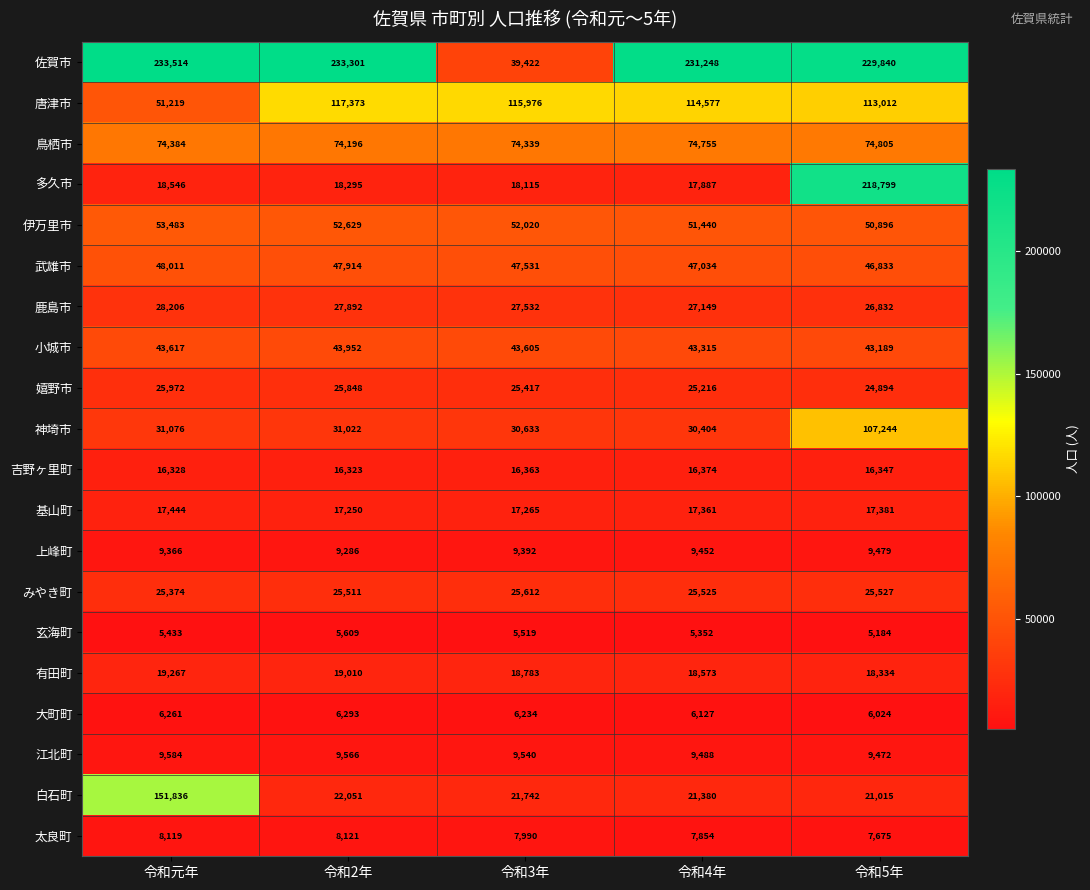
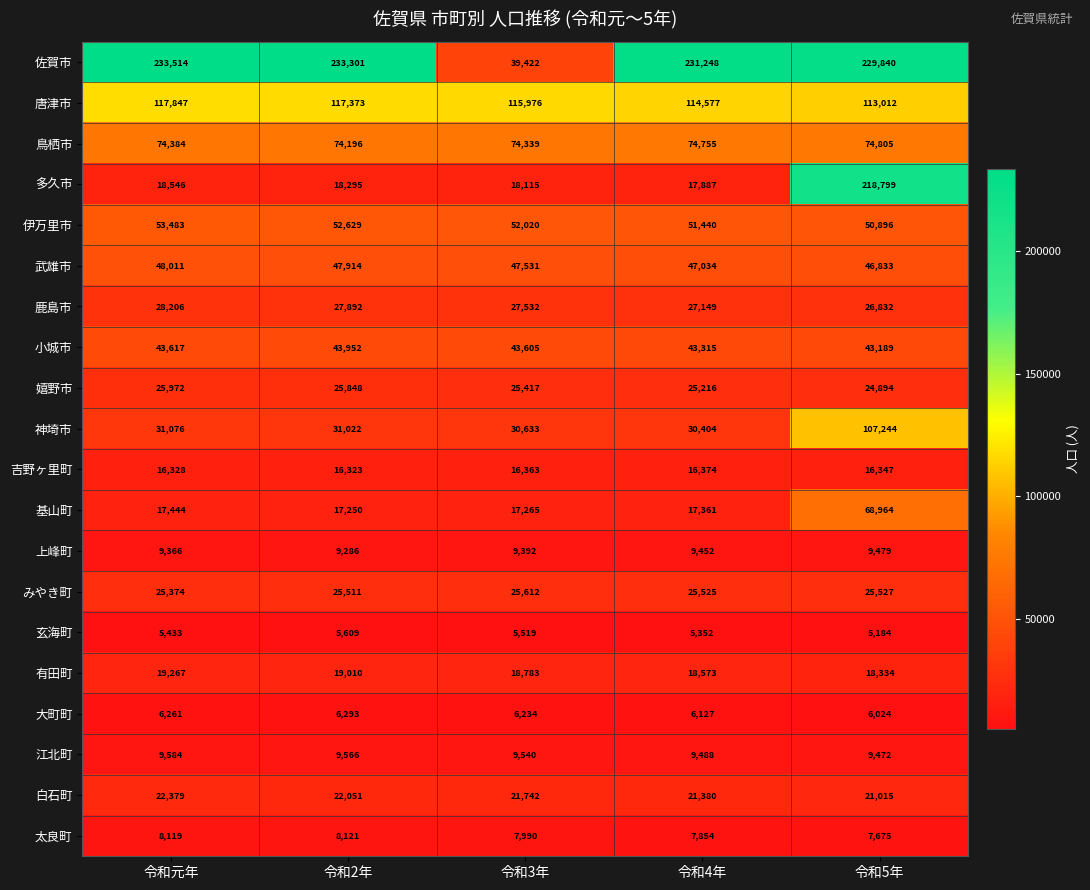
唐津市, 令和元年: 51,219 -> 117,847
基山町, 令和5年: 17,381 -> 68,964
白石町, 令和元年: 151,836 -> 22,379
